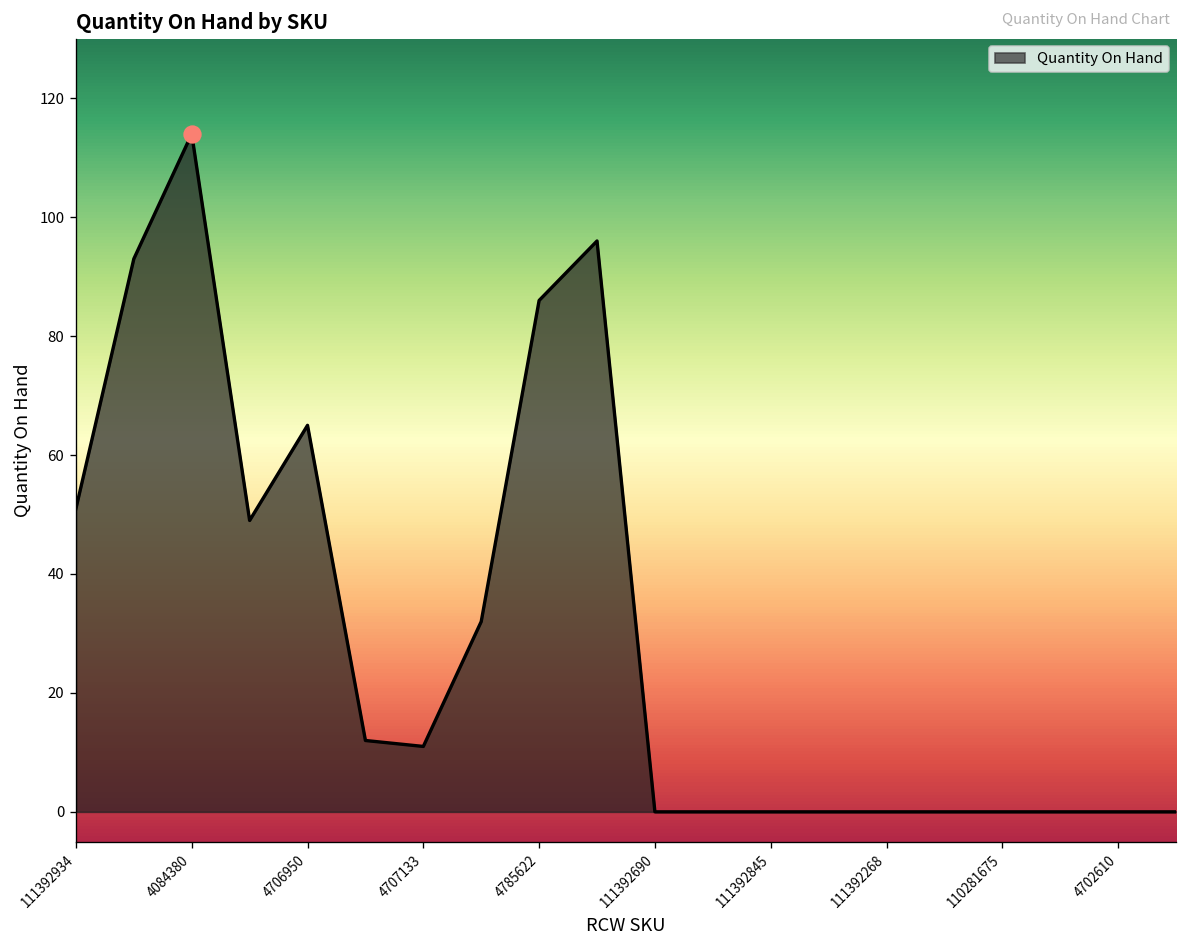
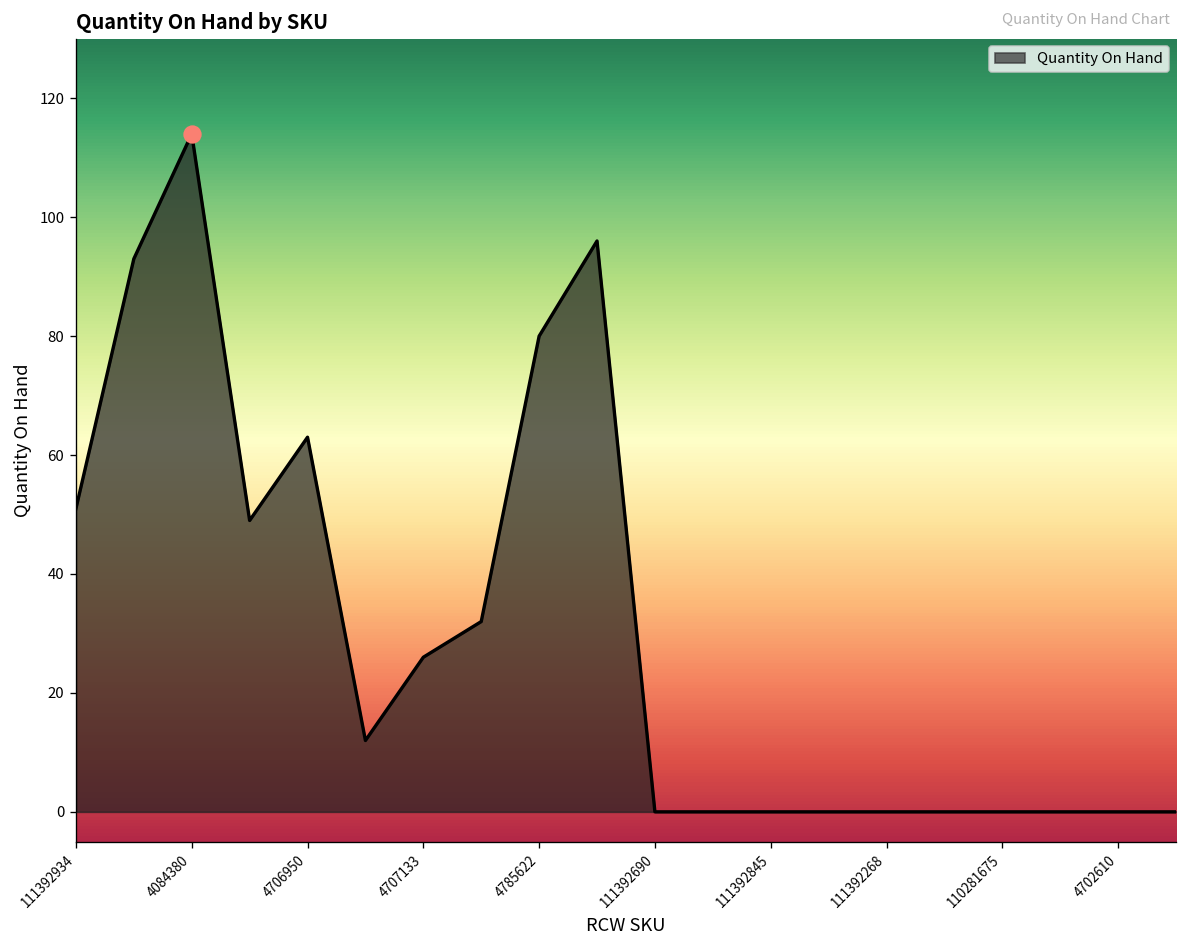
Quantity On Hand, 4706950: 65 -> 63
Quantity On Hand, 4707133: 11 -> 26
Quantity On Hand, 4785622: 86 -> 80
